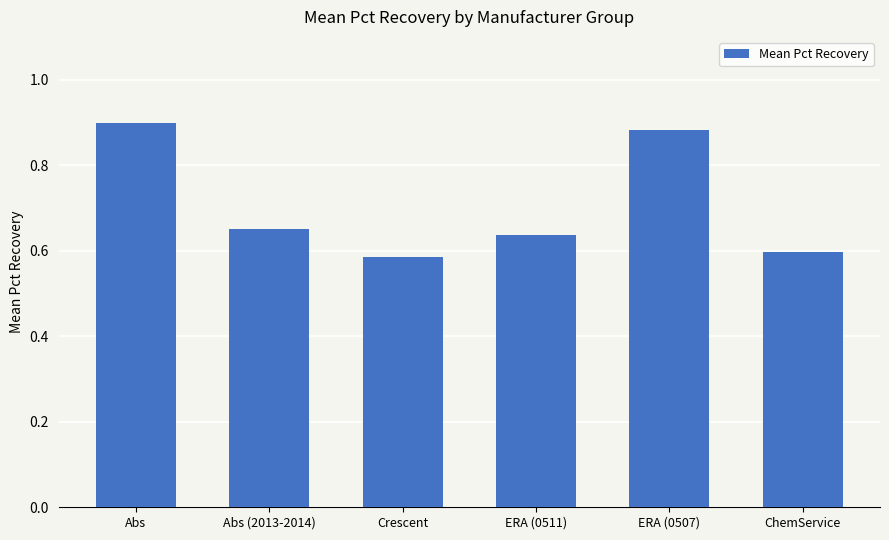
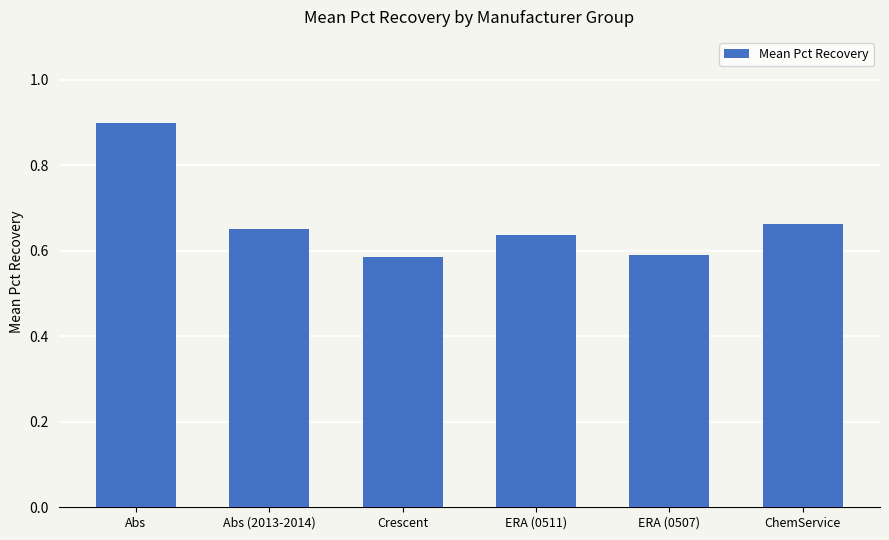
ERA (0507): 0.88 -> 0.59
ChemService: 0.60 -> 0.66
